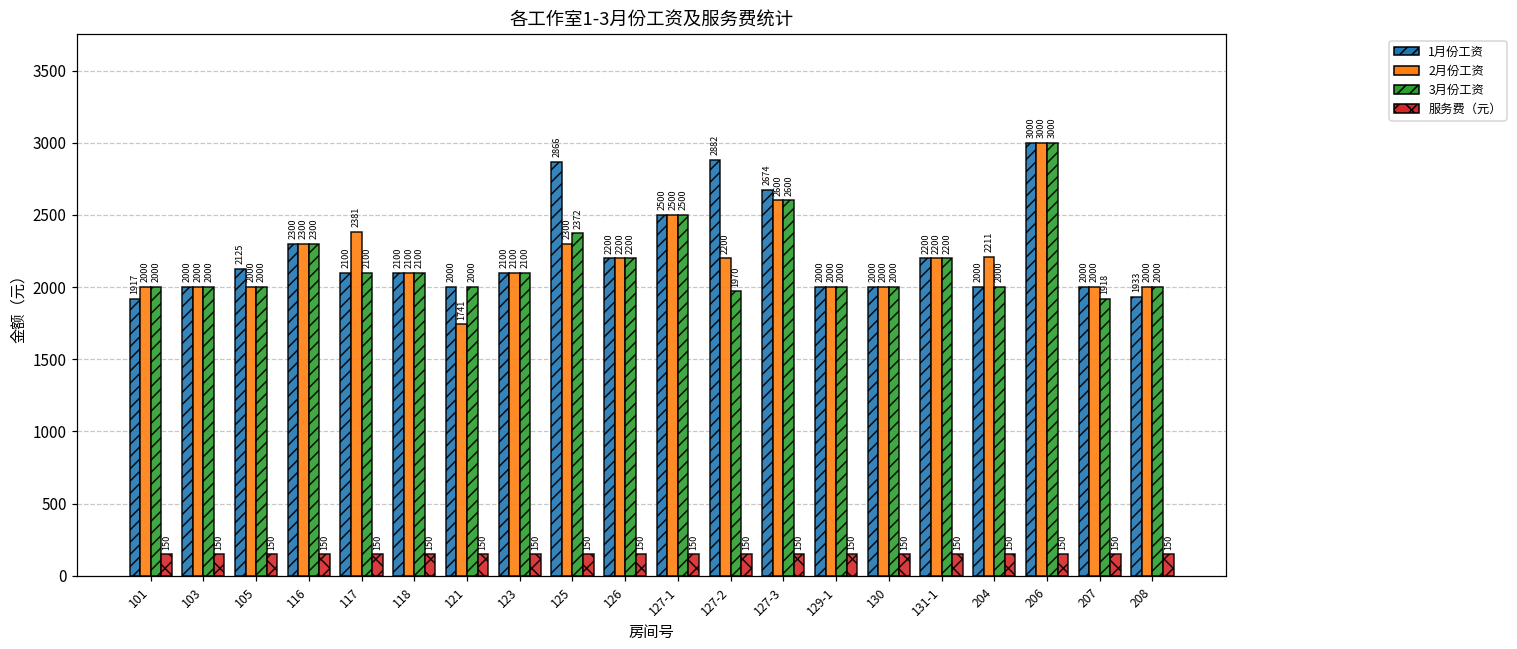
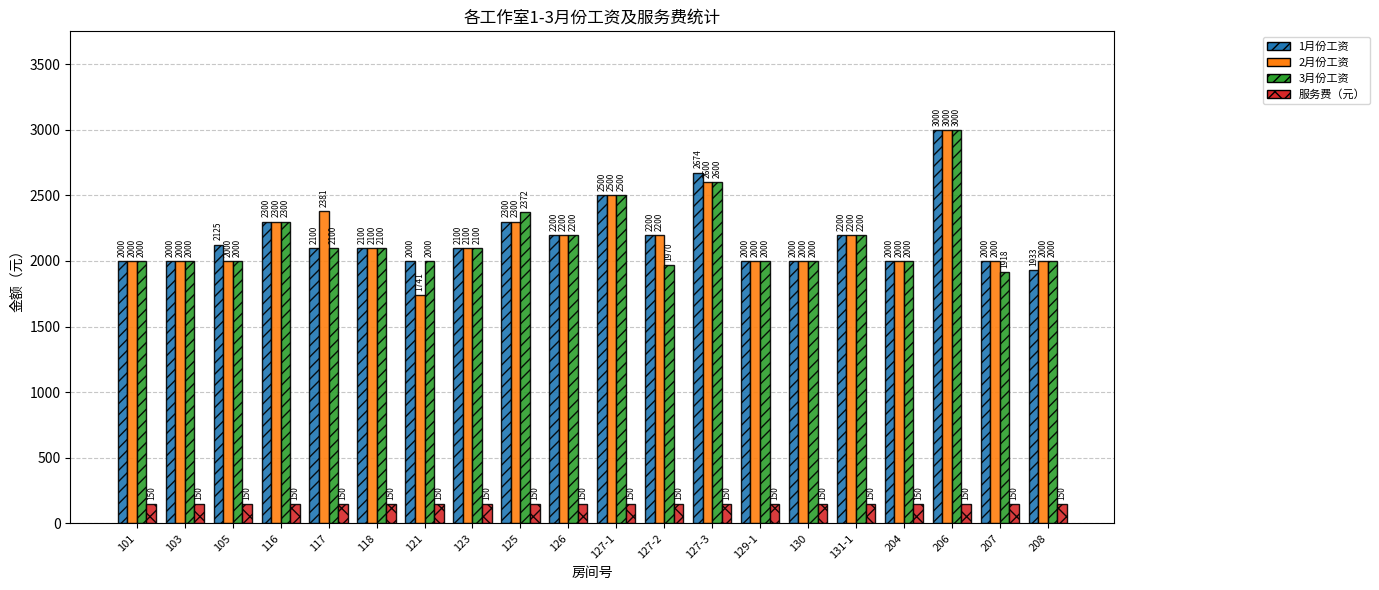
1月份工资, 101: 1917 -> 2000
1月份工资, 125: 2866 -> 2300
1月份工资, 127-2: 2882 -> 2200
2月份工资, 204: 2211 -> 2000
